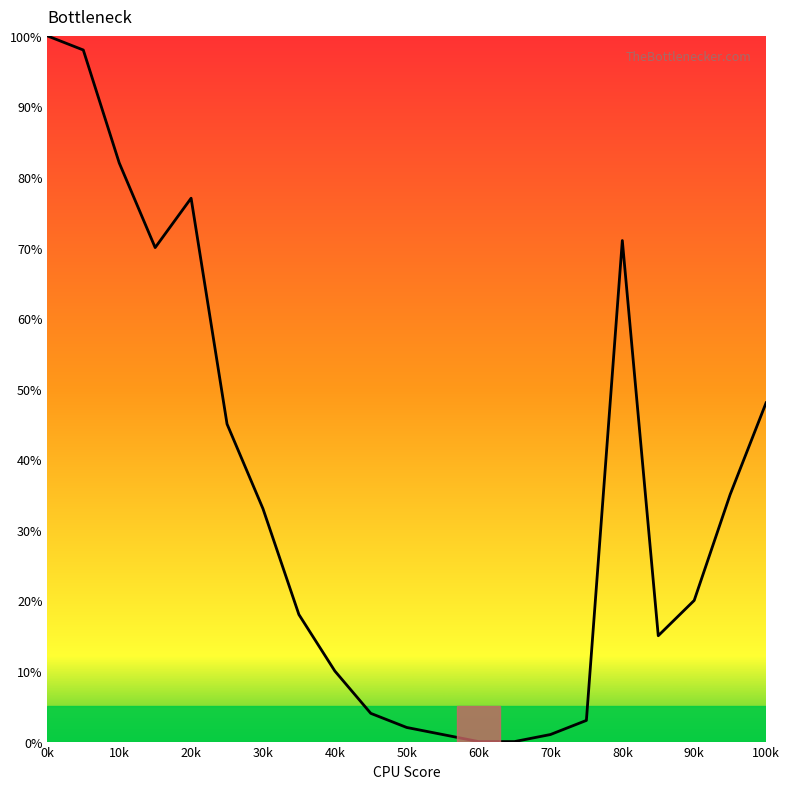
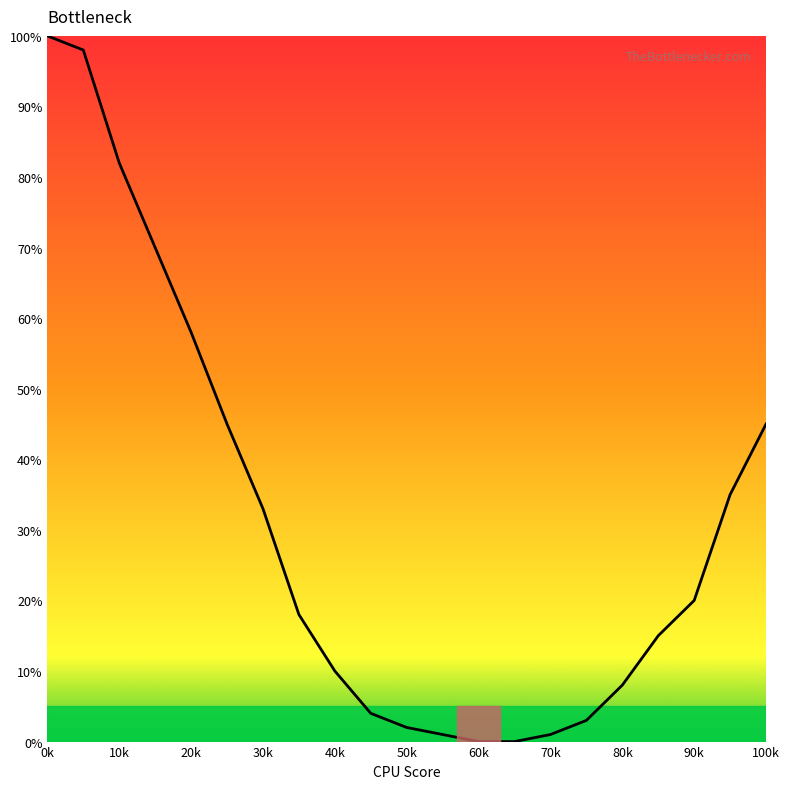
20k: 77% -> 58%
80k: 71% -> 8%
100k: 48% -> 45%
